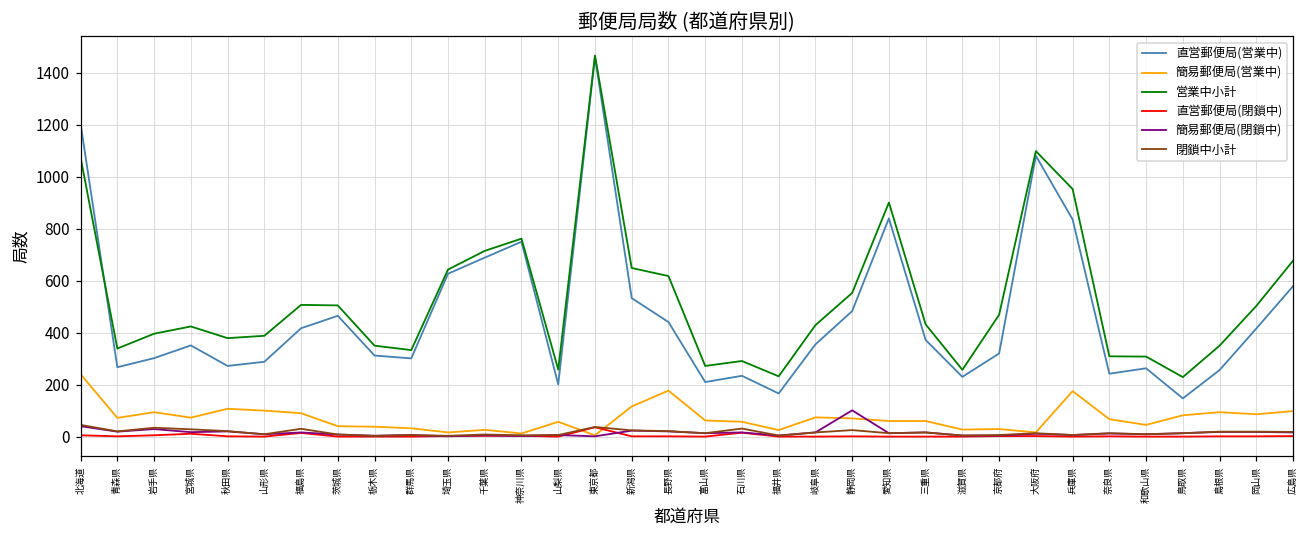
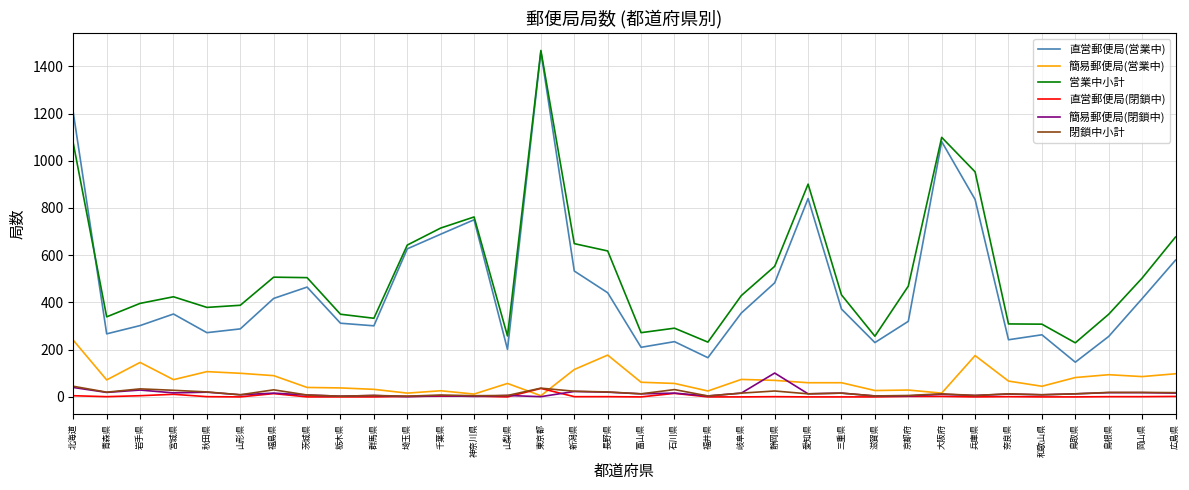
簡易郵便局(営業中), 岩手県: 90 -> 150
